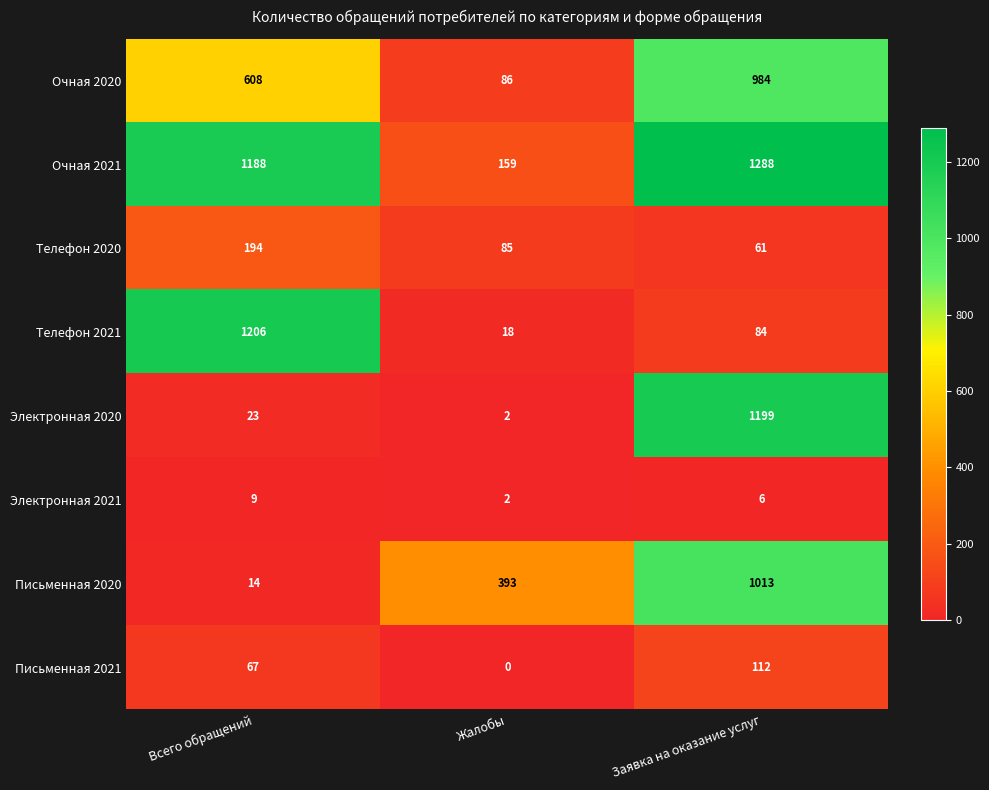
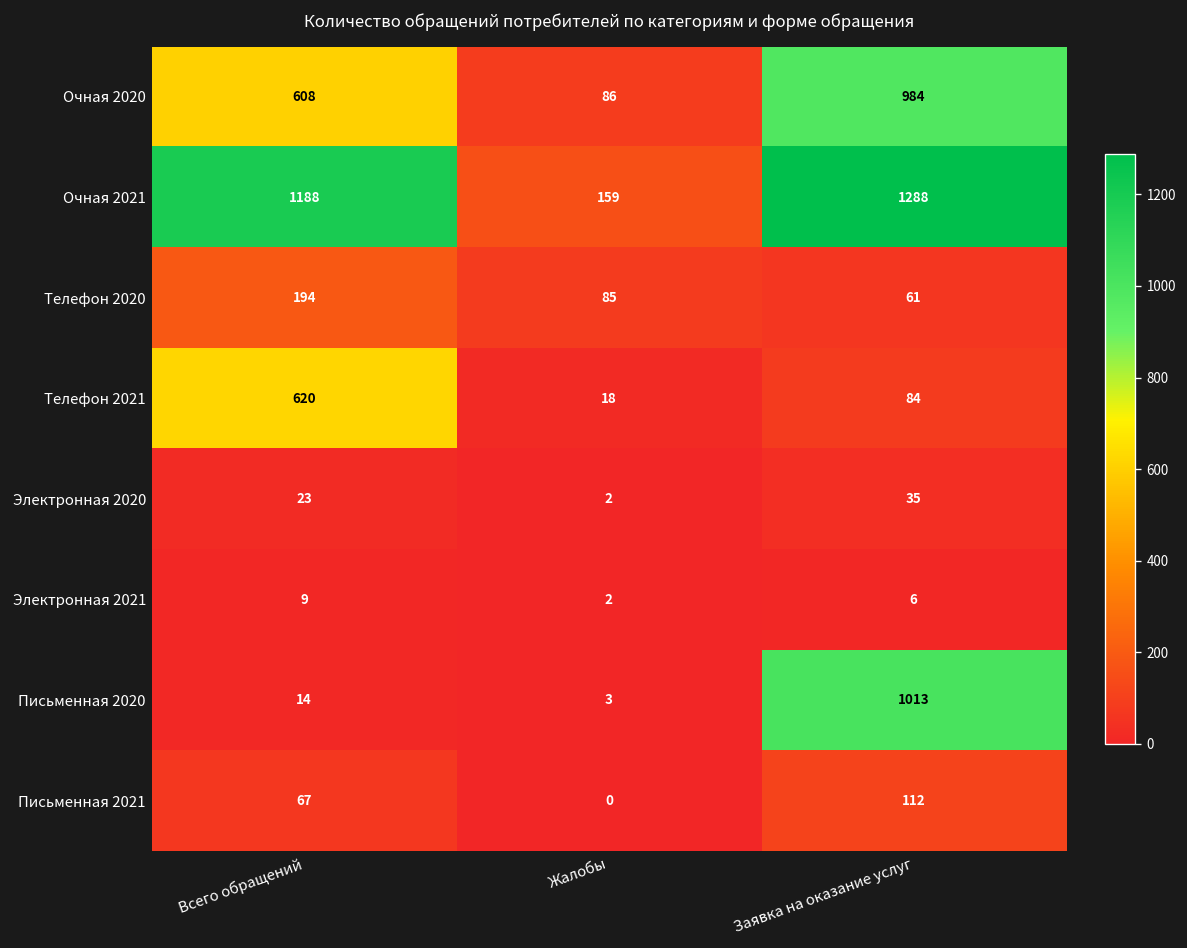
Телефон 2021, Всего обращений: 1206 -> 620
Электронная 2020, Заявка на оказание услуг: 1199 -> 35
Письменная 2020, Жалобы: 393 -> 3
